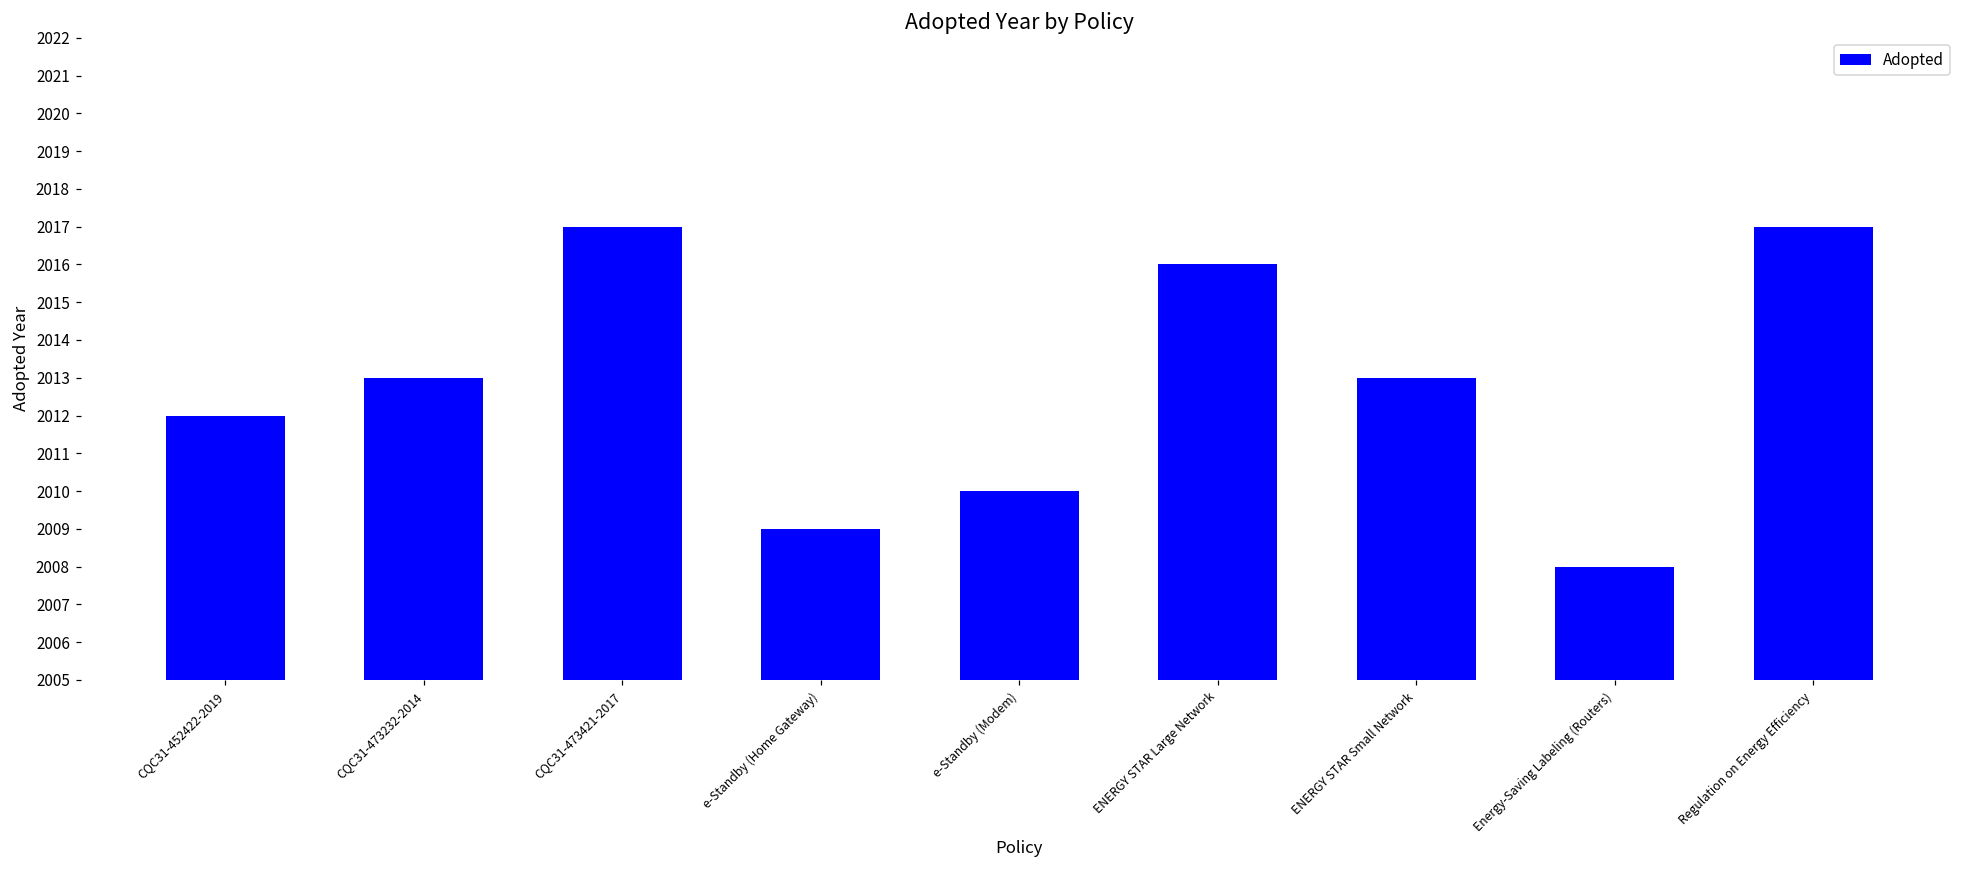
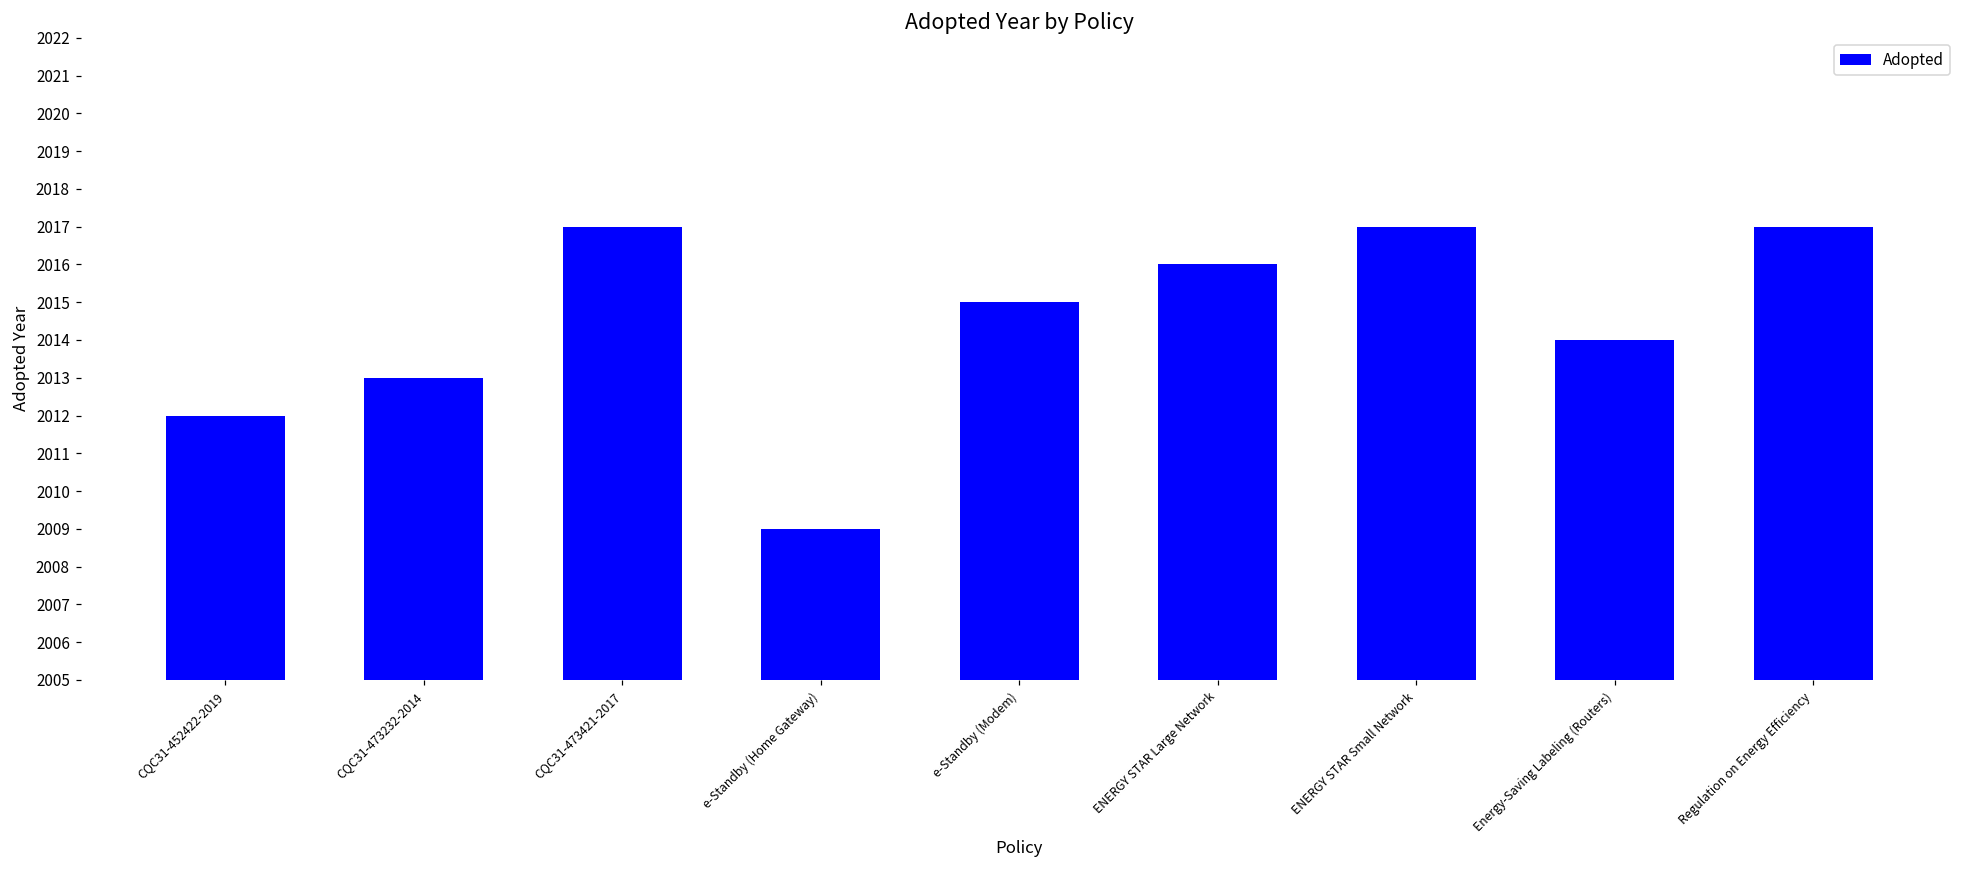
e-Standby (Modem): 2010 -> 2015
ENERGY STAR Small Network: 2013 -> 2017
Energy-Saving Labeling (Routers): 2008 -> 2014
